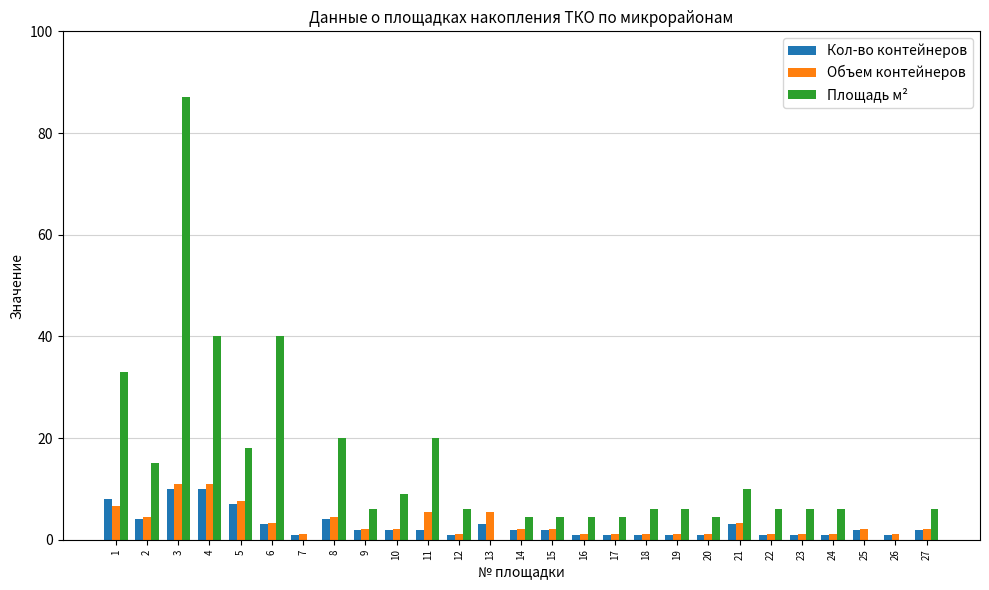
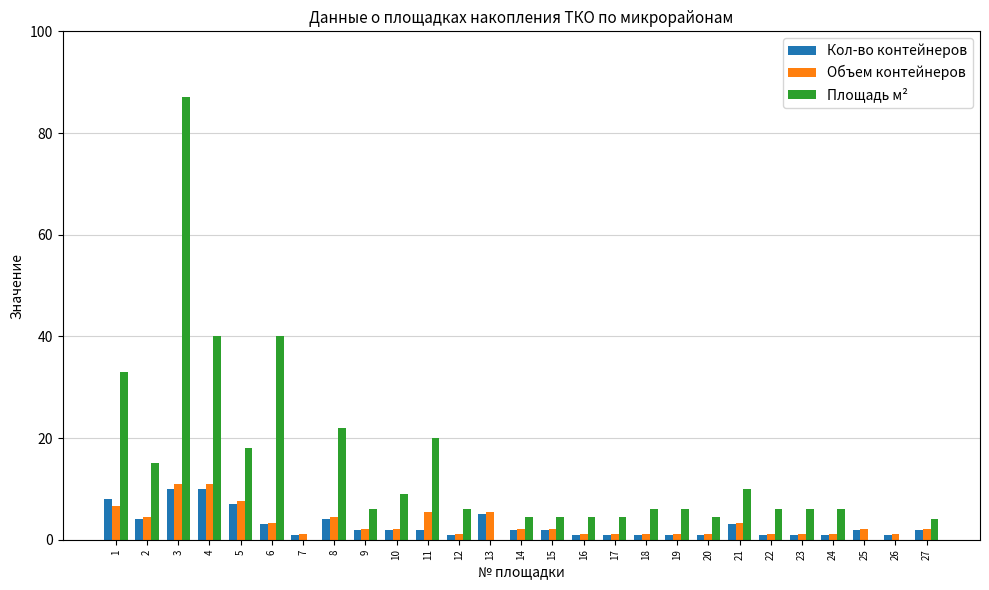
Площадь м², 8: 20 -> 22
Кол-во контейнеров, 13: 3 -> 5
Площадь м², 27: 6 -> 4
